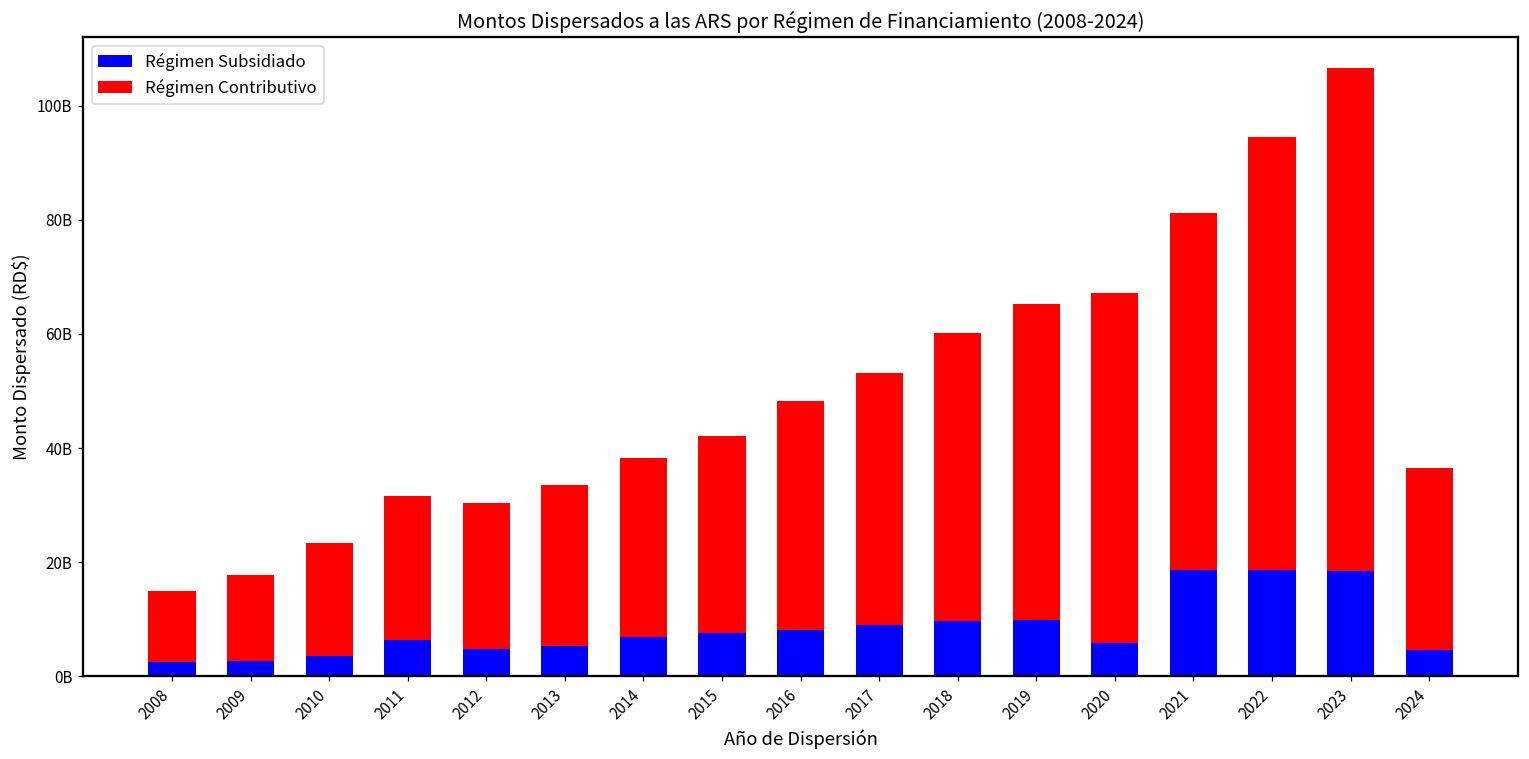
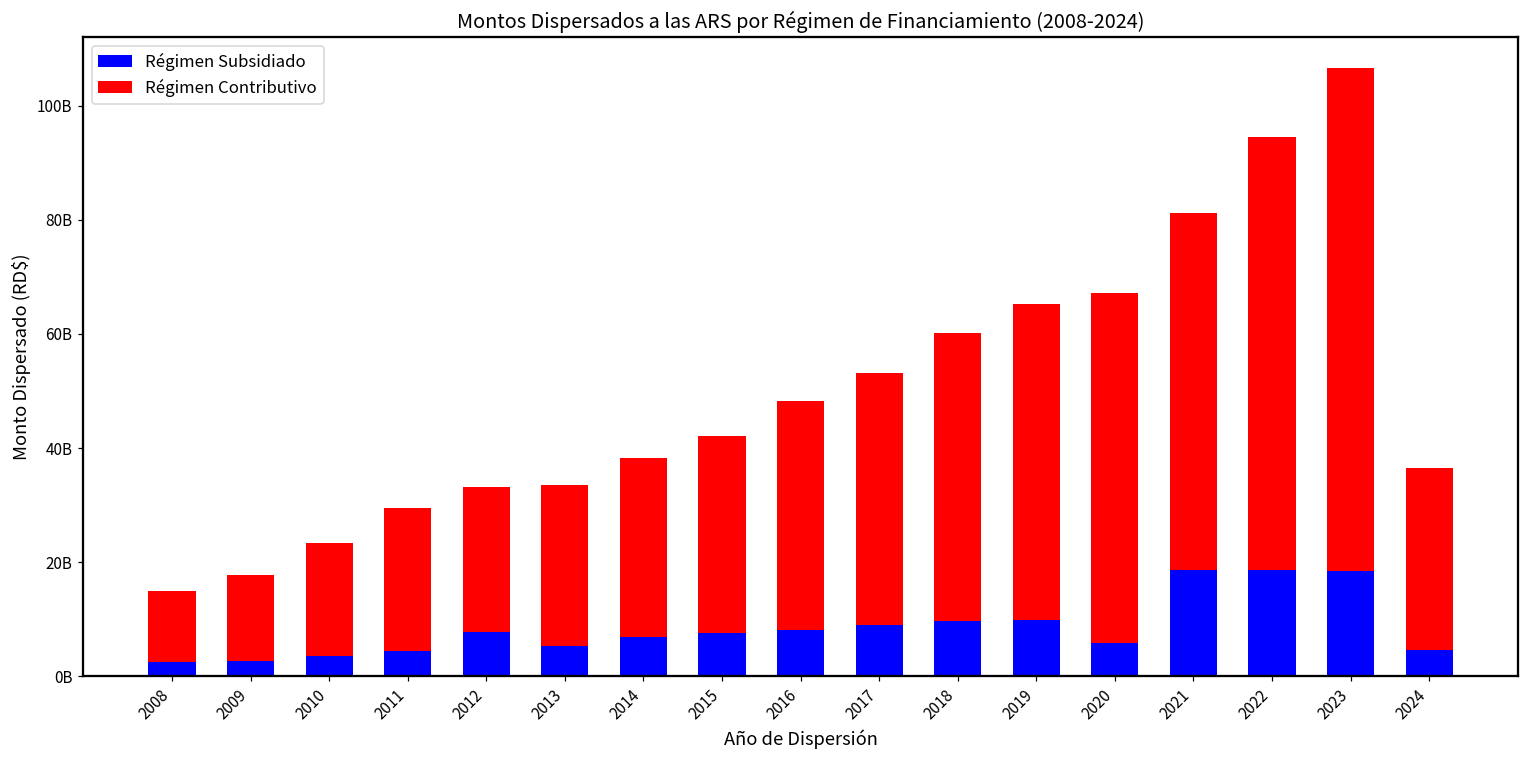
Régimen Subsidiado, 2011: 6000000000 -> 4000000000
Régimen Subsidiado, 2012: 5000000000 -> 8000000000
